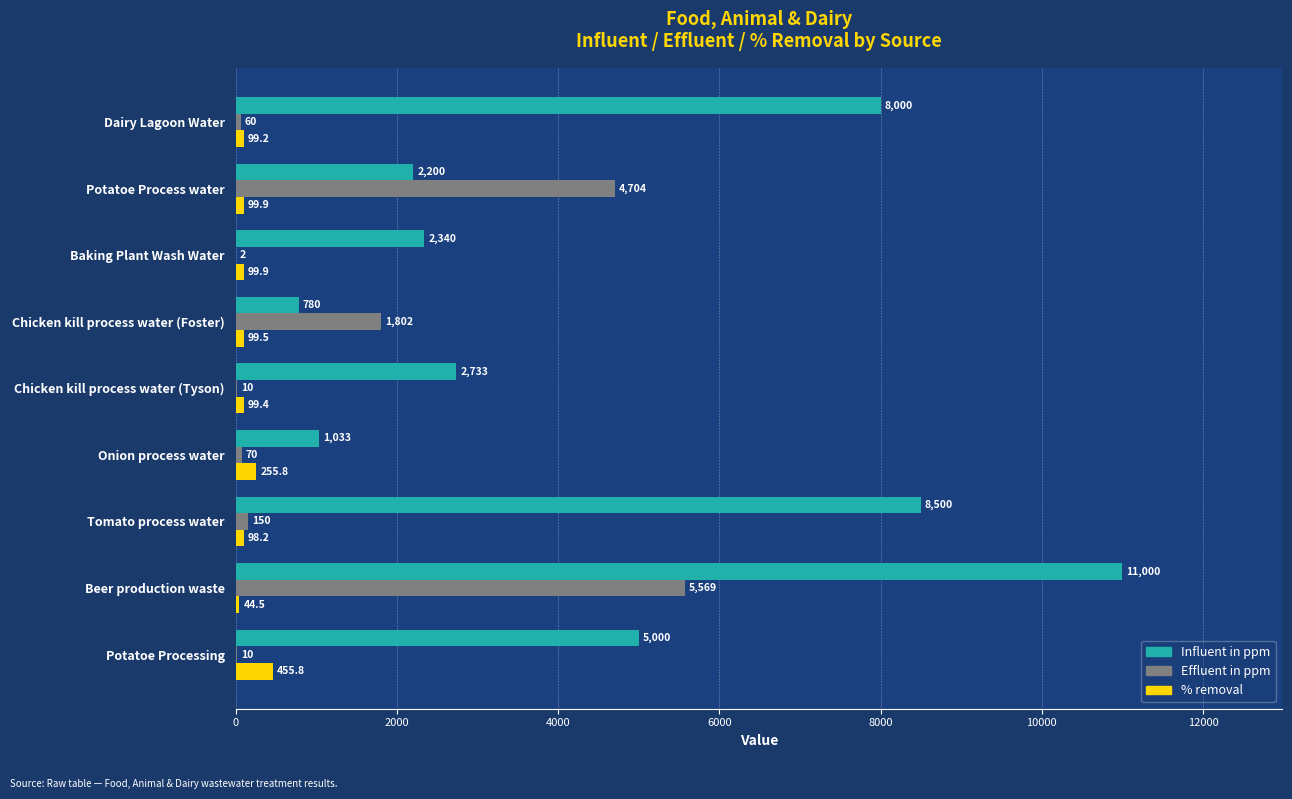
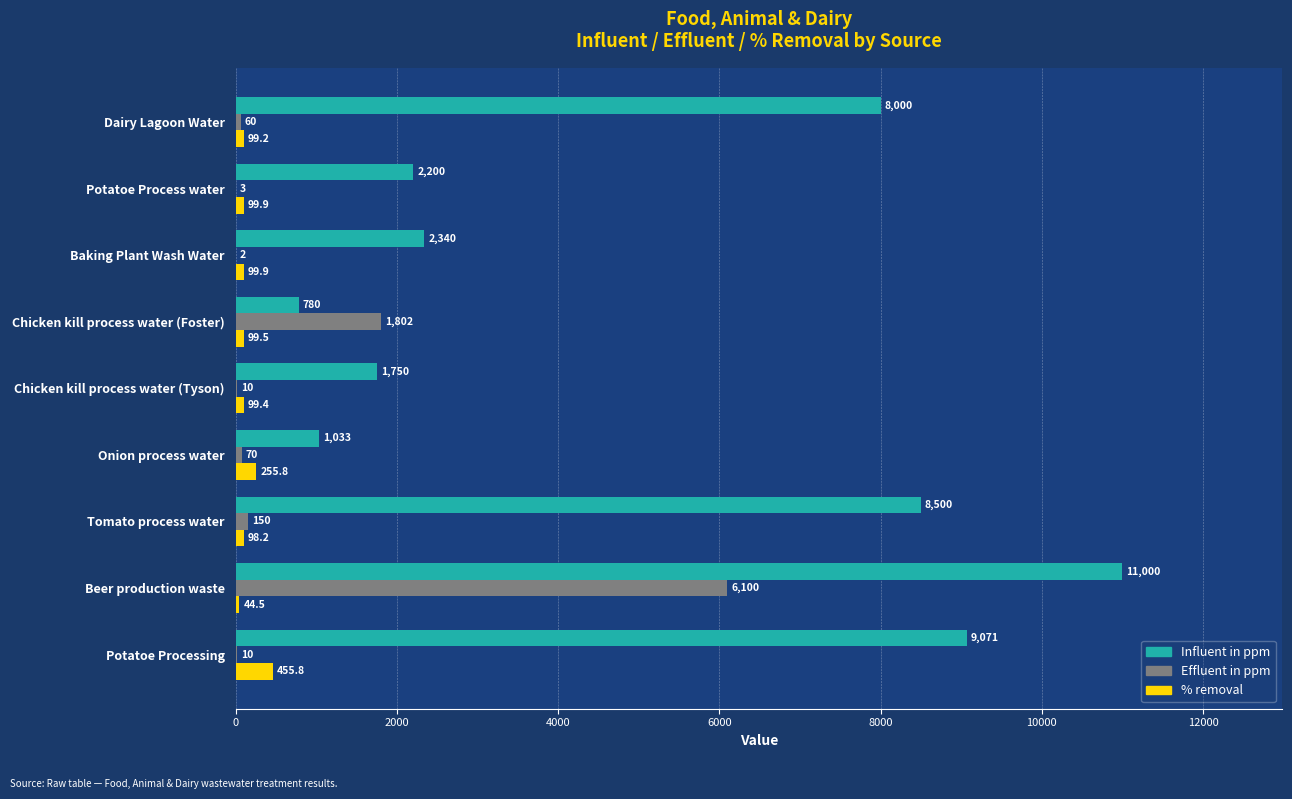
Effluent in ppm, Potatoe Process water: 4,704 -> 3
Influent in ppm, Chicken kill process water (Tyson): 2,733 -> 1,750
Effluent in ppm, Beer production waste: 5,569 -> 6,100
Influent in ppm, Potatoe Processing: 5,000 -> 9,071
